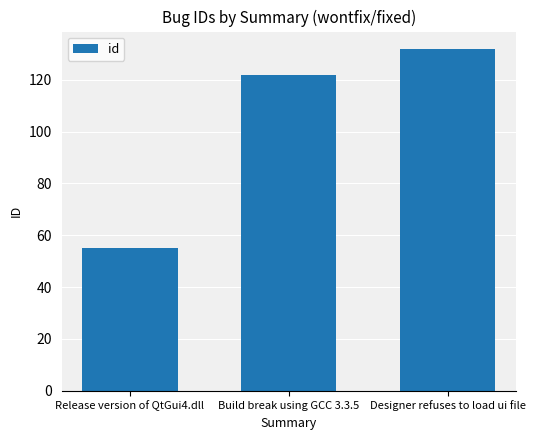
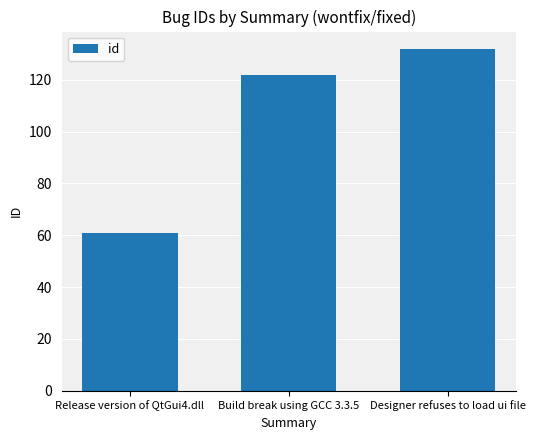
Release version of QtGui4.dll: 55 -> 61
